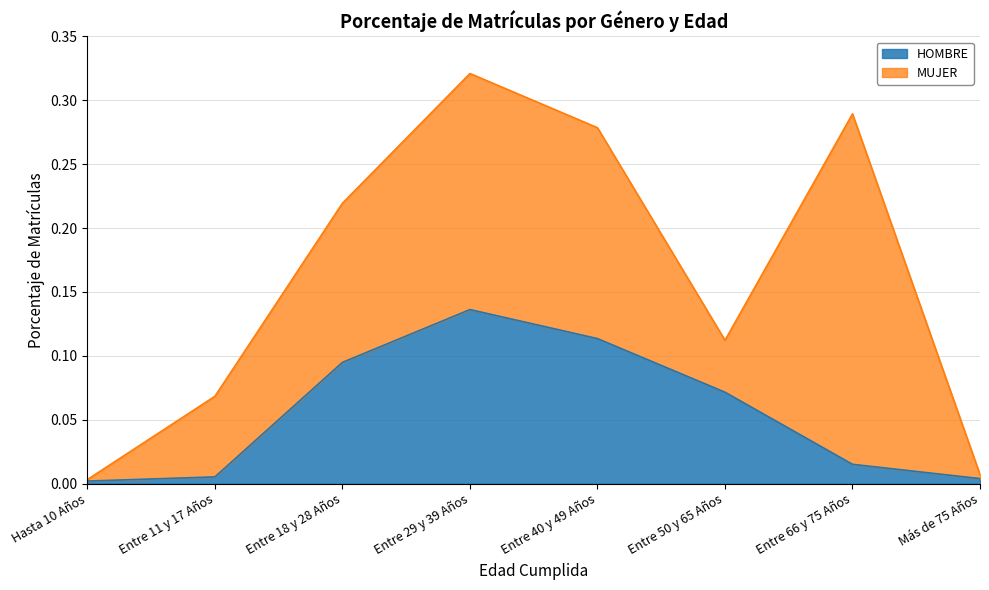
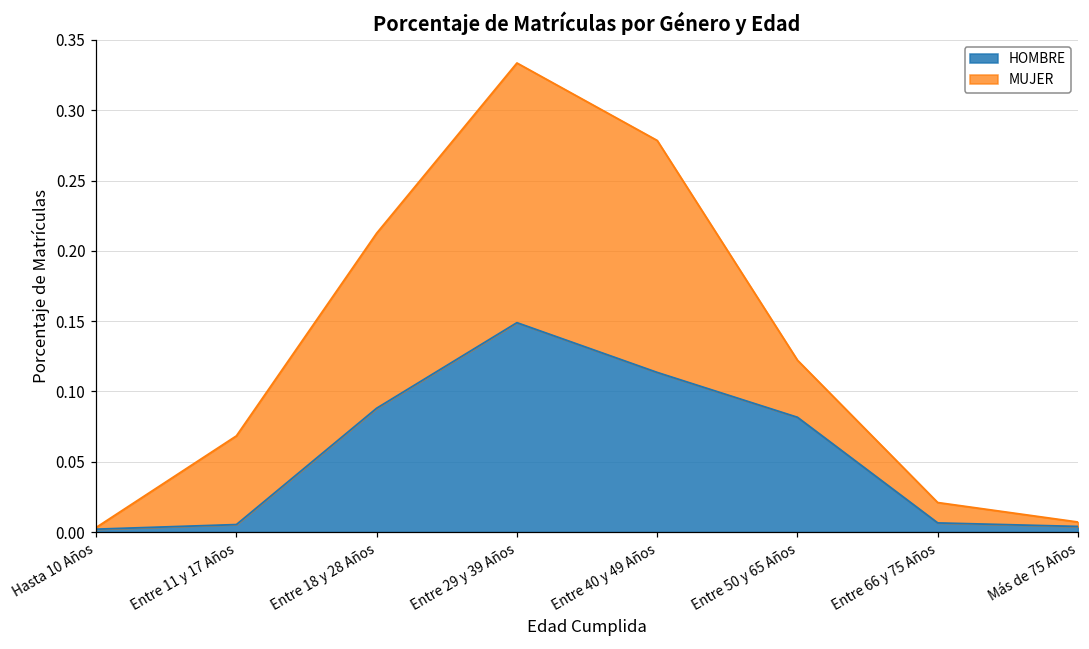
HOMBRE, Entre 18 y 28 Años: 0.095 -> 0.088
HOMBRE, Entre 29 y 39 Años: 0.136 -> 0.149
HOMBRE, Entre 50 y 65 Años: 0.072 -> 0.082
HOMBRE, Entre 66 y 75 Años: 0.015 -> 0.006
MUJER, Entre 66 y 75 Años: 0.274 -> 0.014
